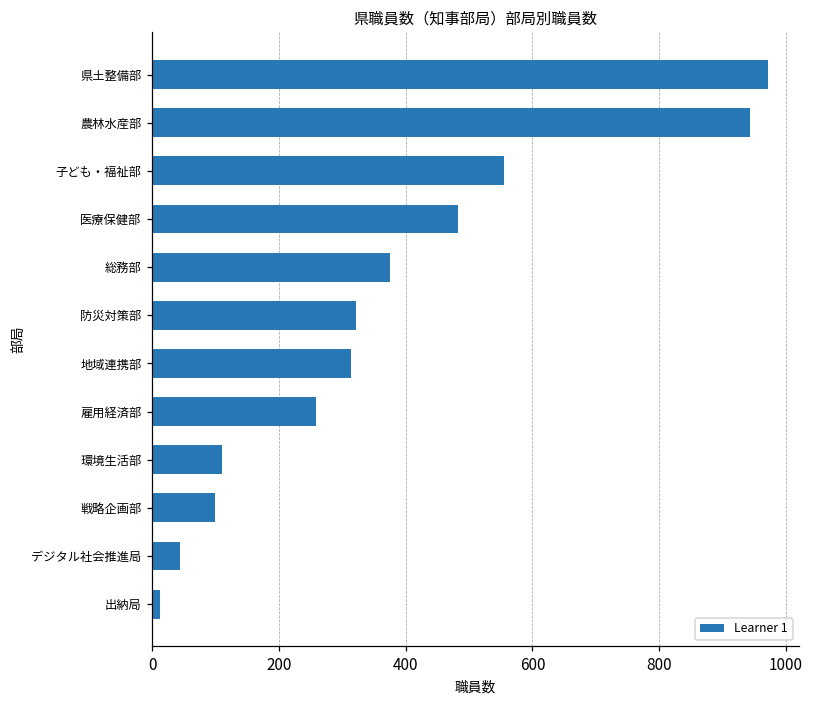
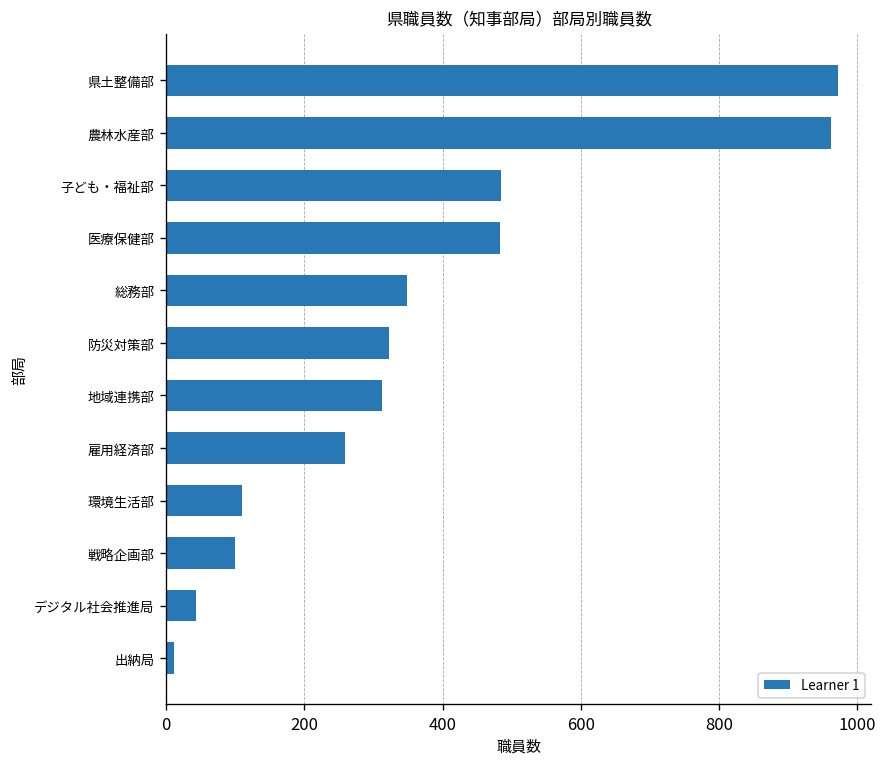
農林水産部: 940 -> 960
子ども・福祉部: 560 -> 490
総務部: 380 -> 350
